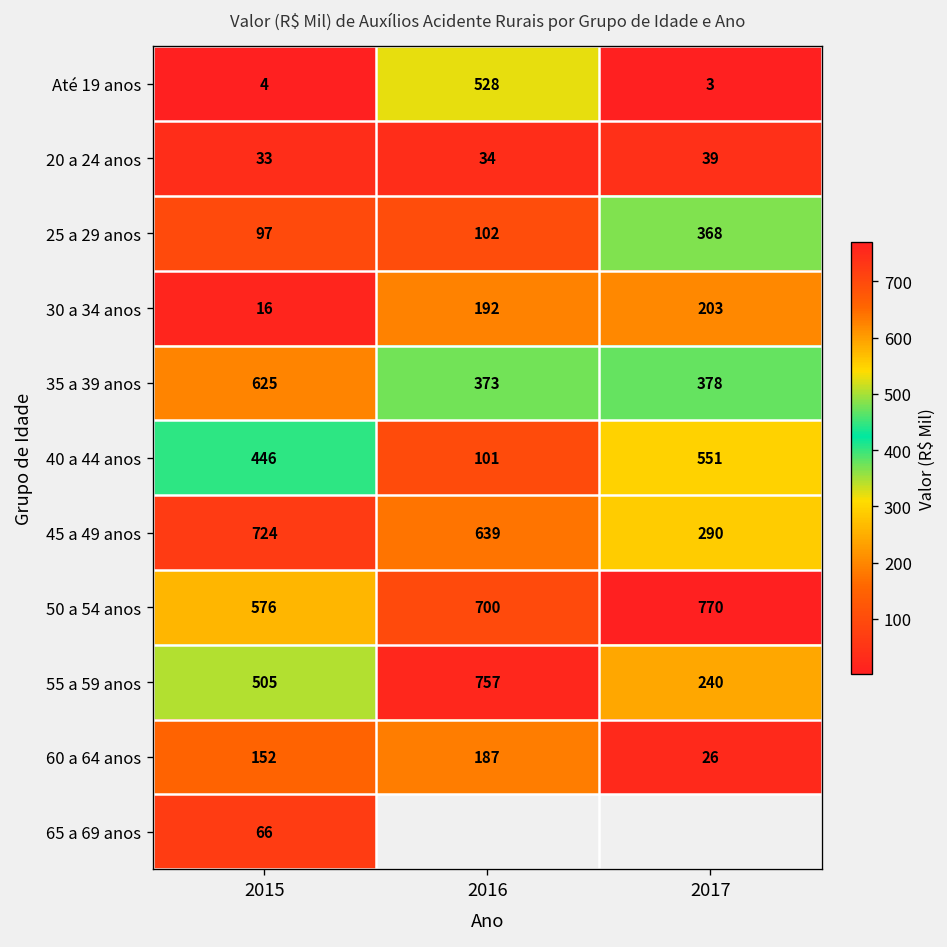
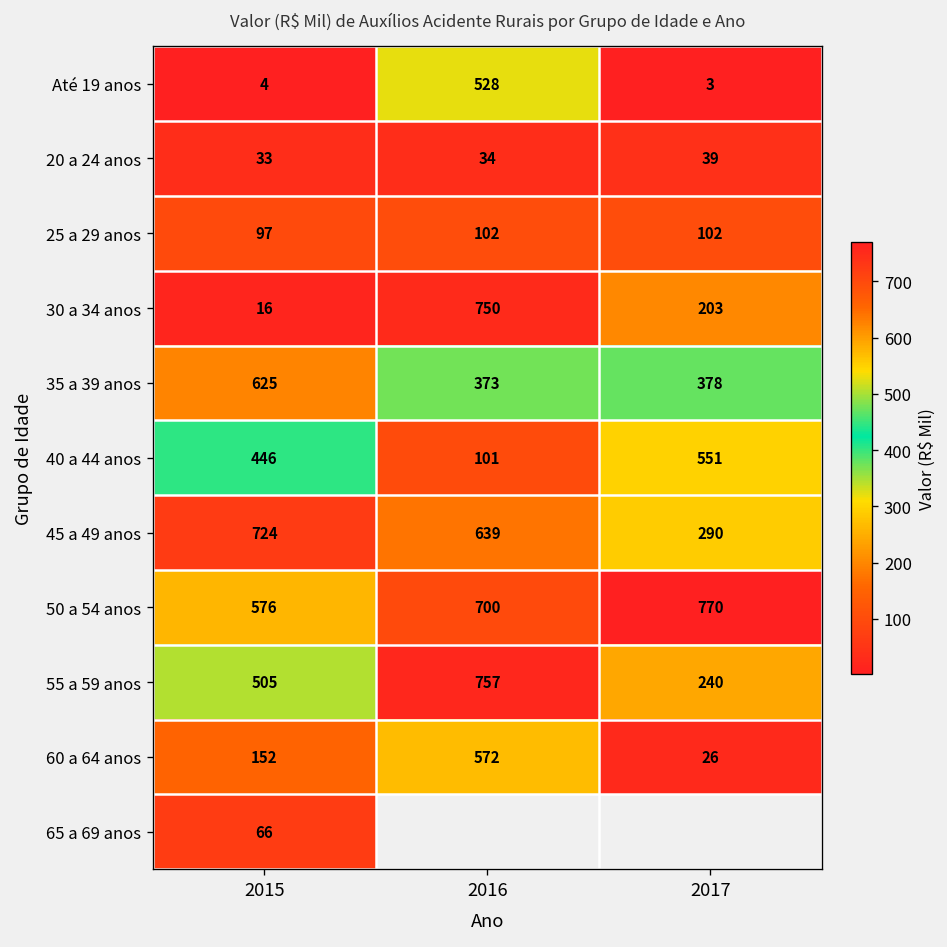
25 a 29 anos, 2017: 368 -> 102
30 a 34 anos, 2016: 192 -> 750
60 a 64 anos, 2016: 187 -> 572
